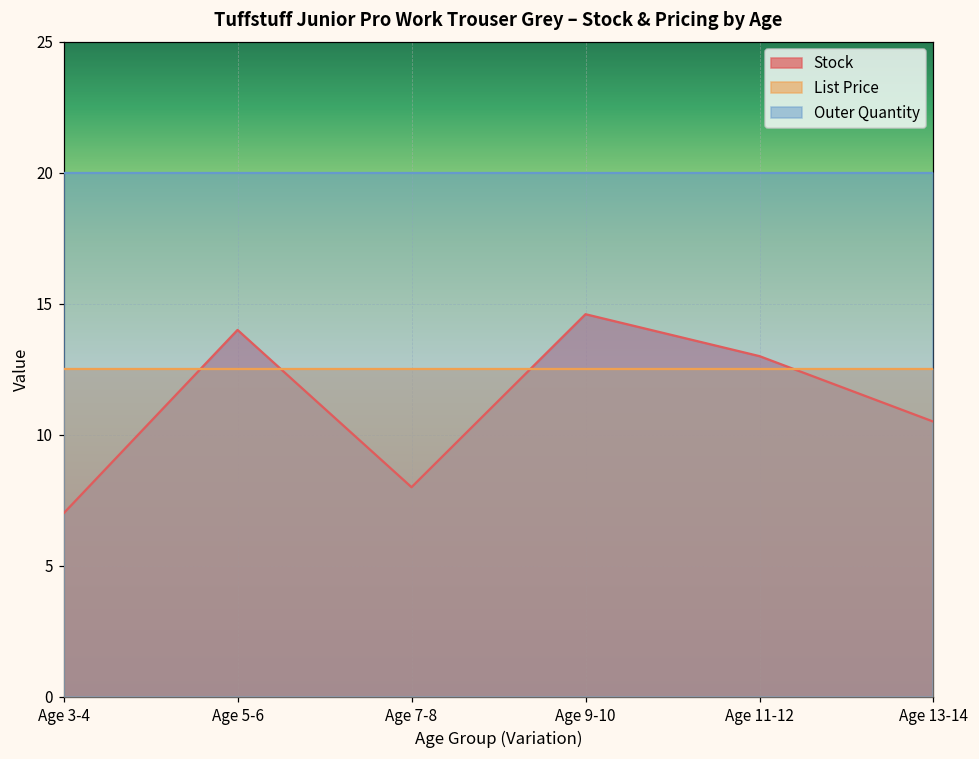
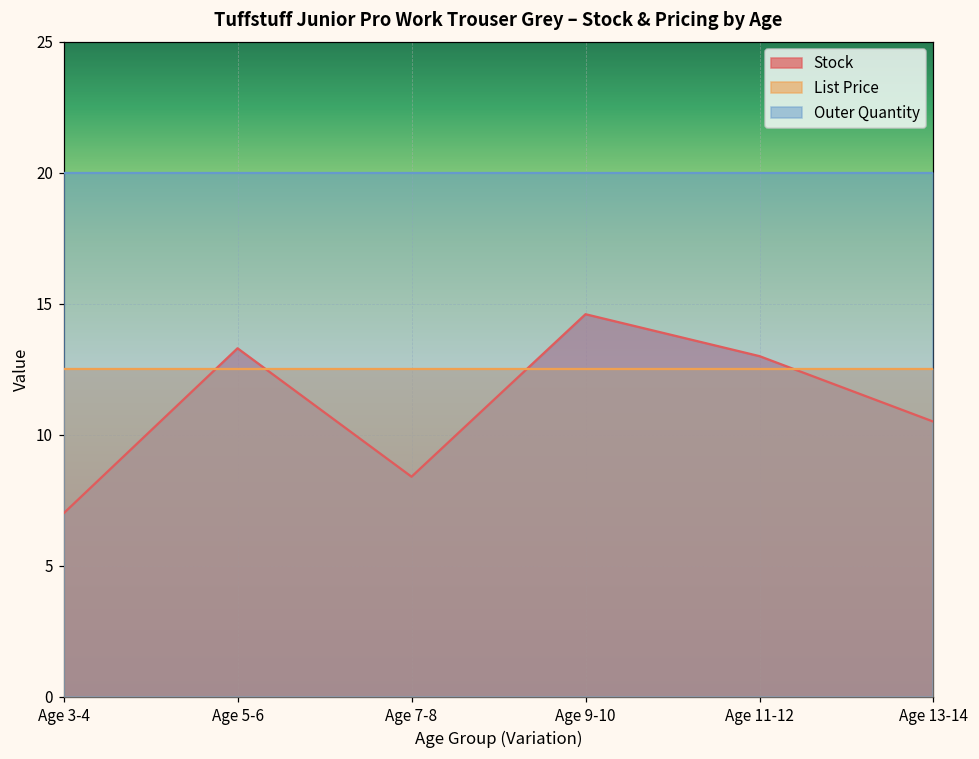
Stock, Age 5-6: 14.0 -> 13.3
Stock, Age 7-8: 8.0 -> 8.4
